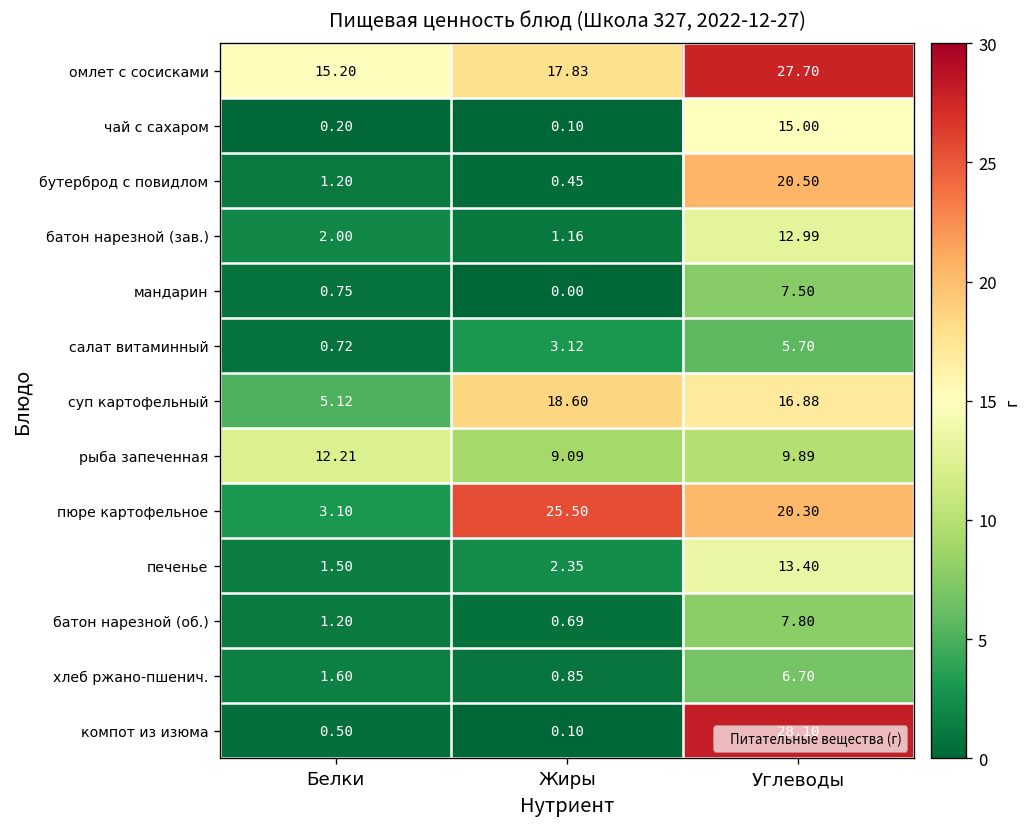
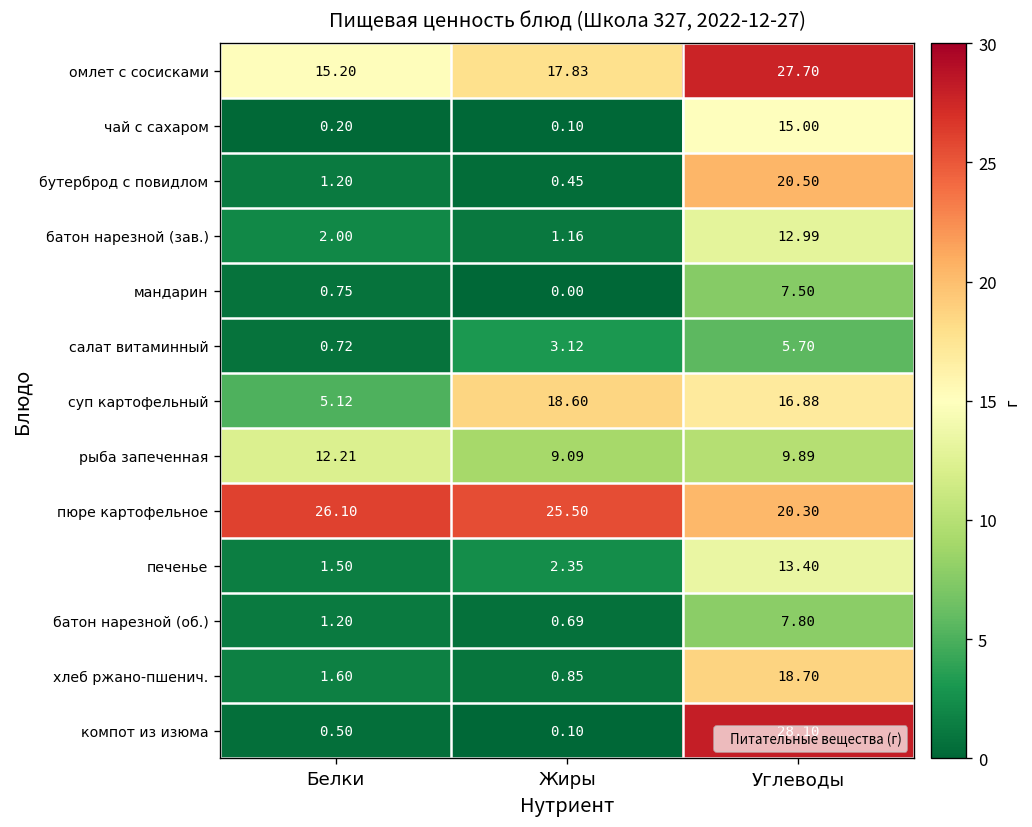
пюре картофельное, Белки: 3.10 -> 26.10
хлеб ржано-пшенич., Углеводы: 6.70 -> 18.70
